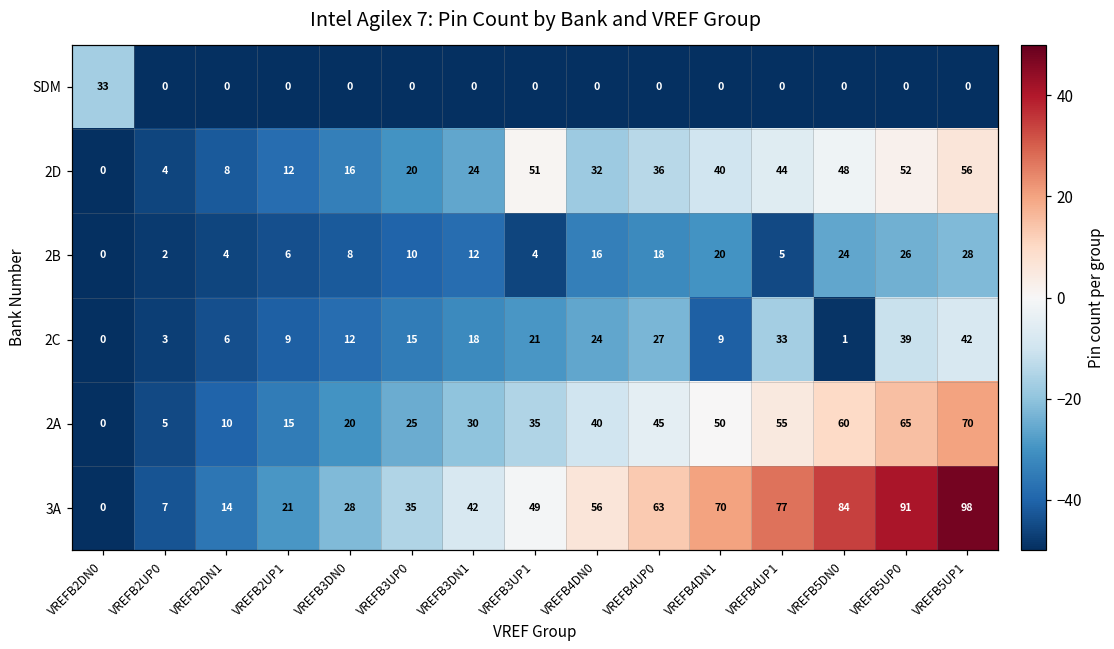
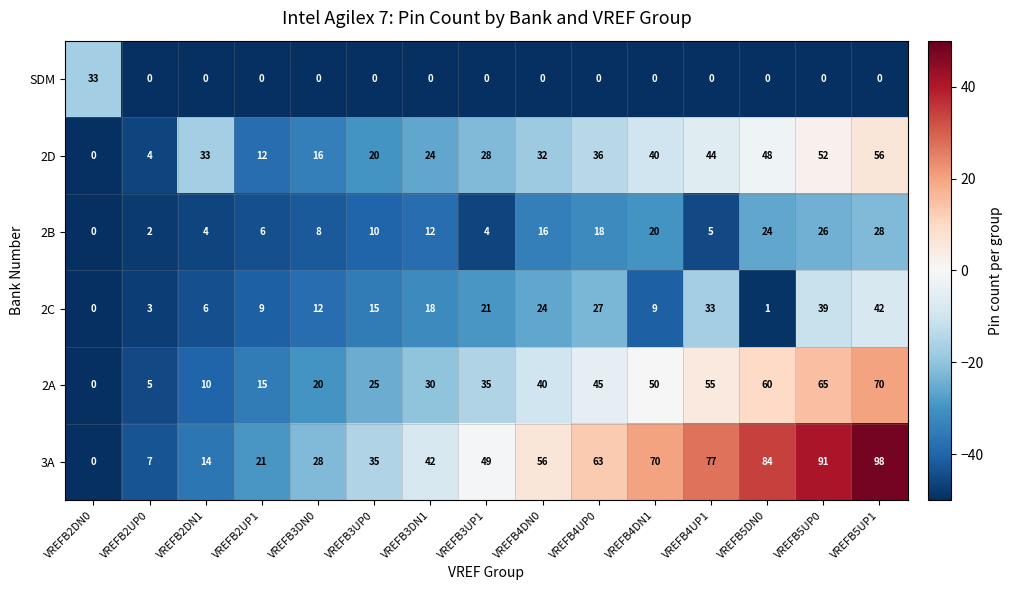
2D, VREFB2DN1: 8 -> 33
2D, VREFB3UP1: 51 -> 28
